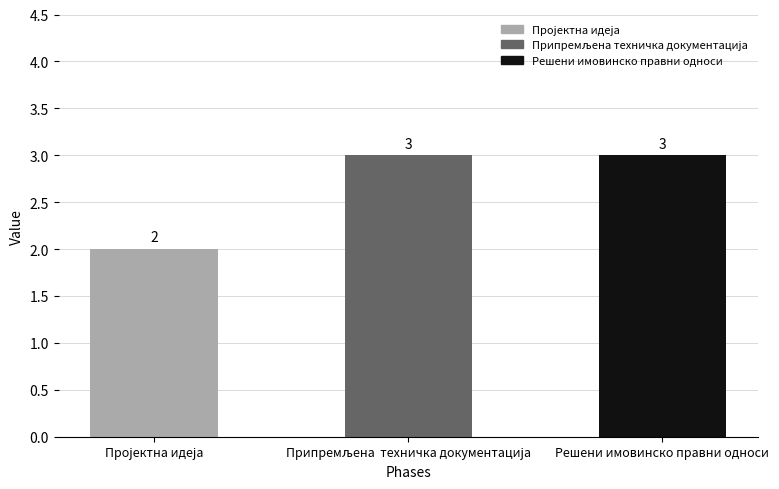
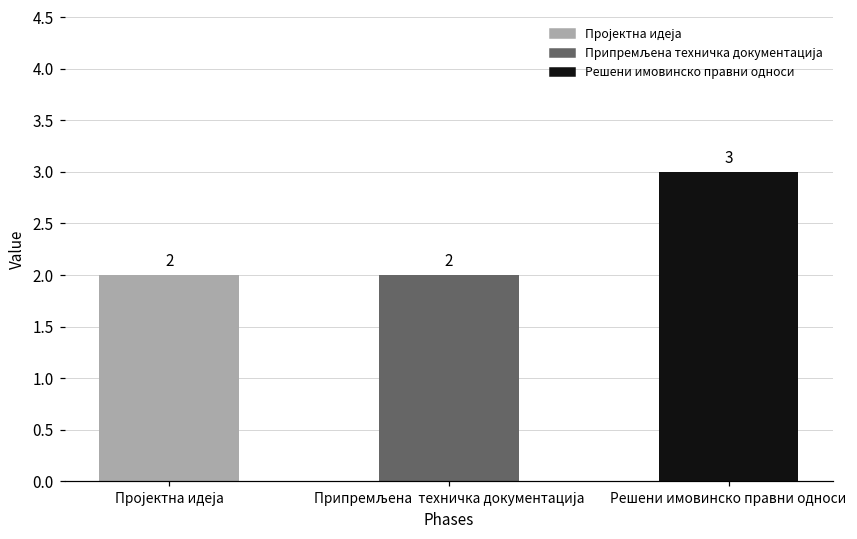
Припремљена техничка документација: 3 -> 2
